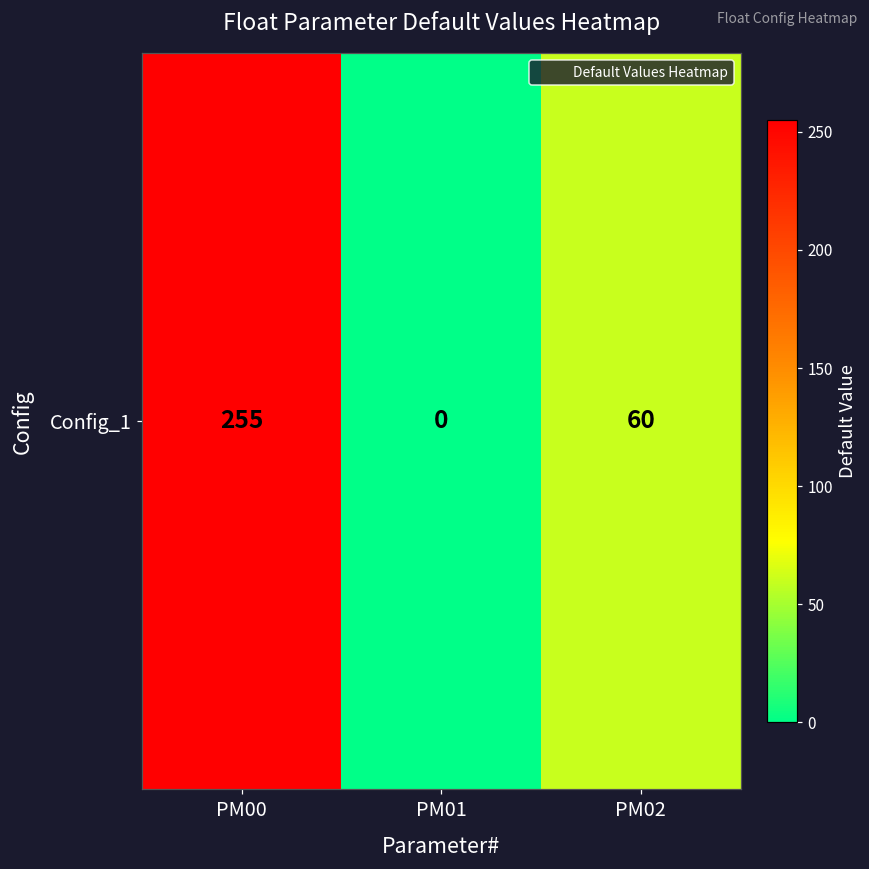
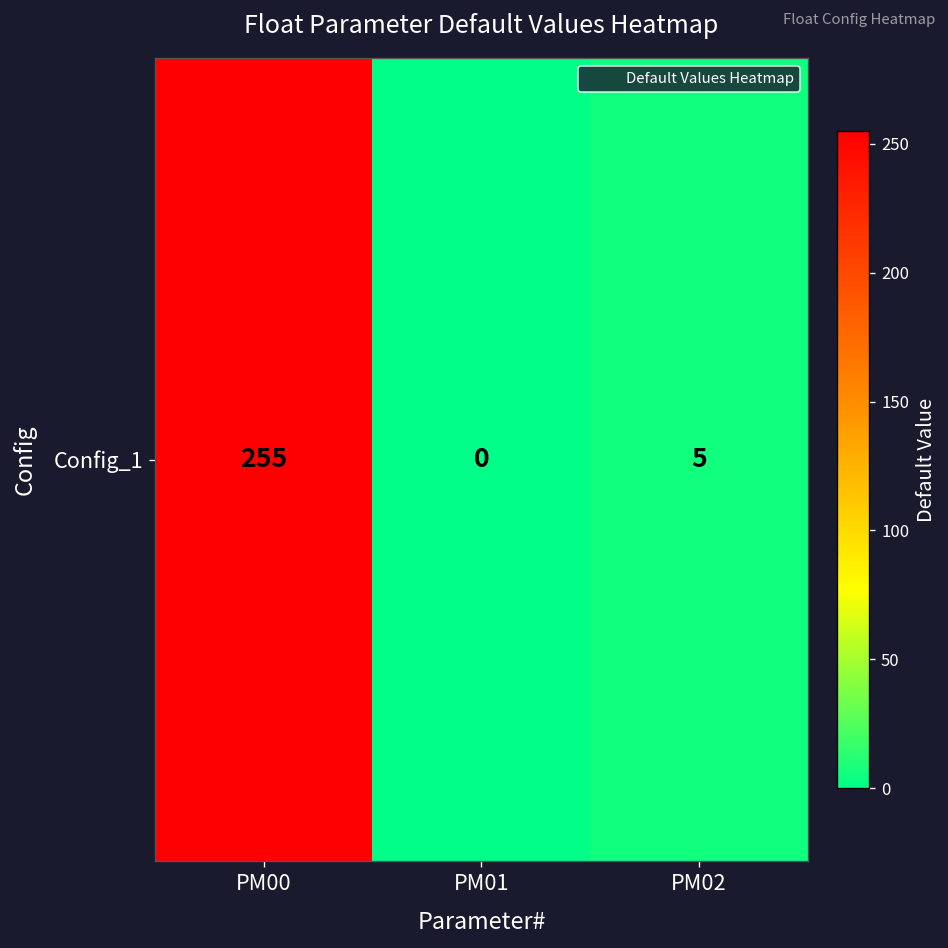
Config_1, PM02: 60 -> 5
